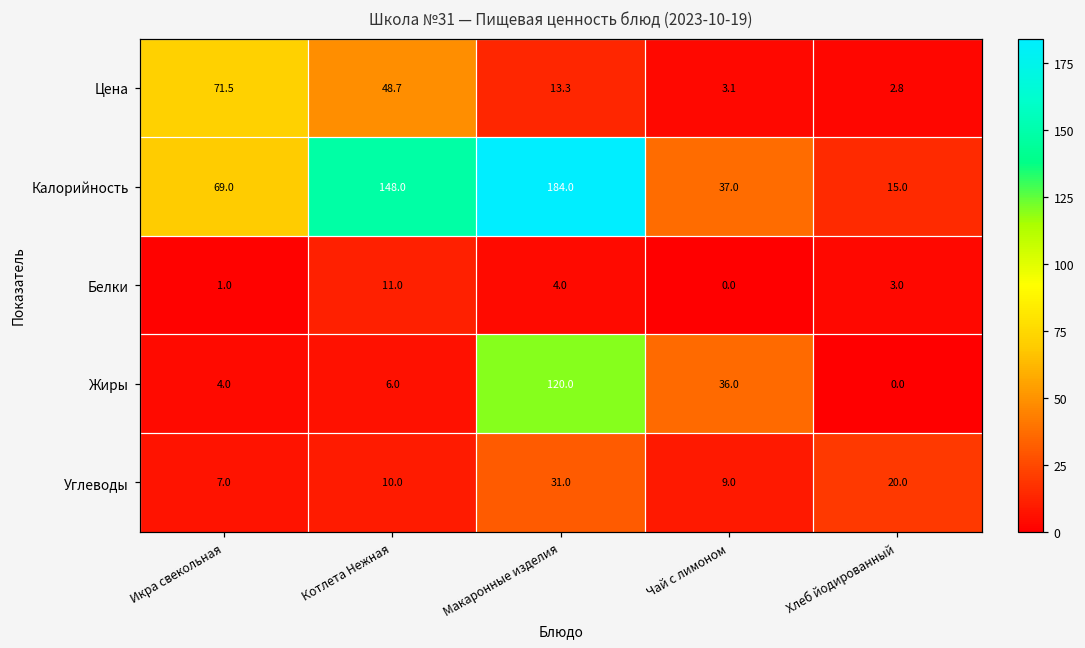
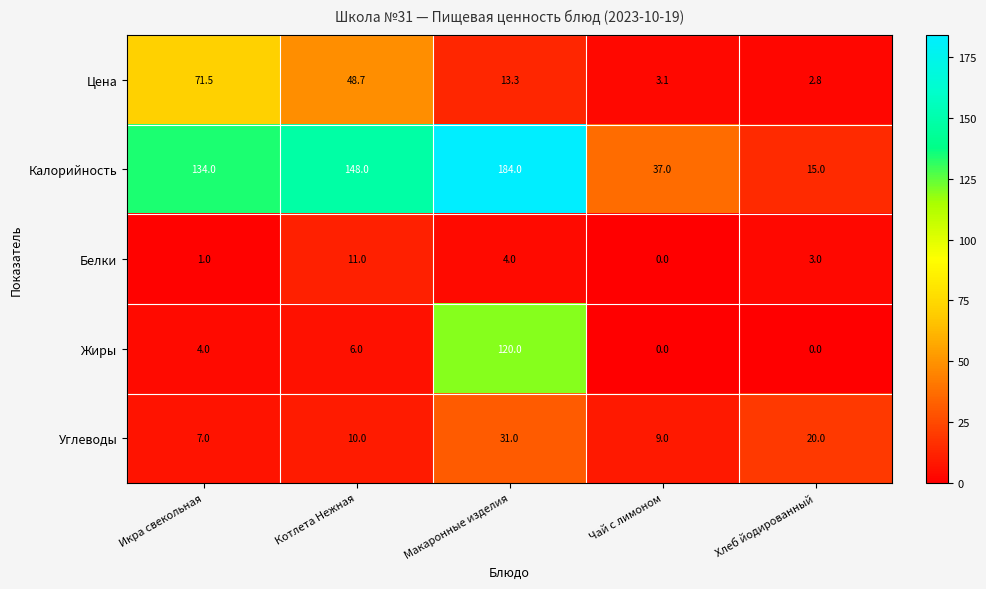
Калорийность, Икра свекольная: 69.0 -> 134.0
Жиры, Чай с лимоном: 36.0 -> 0.0
